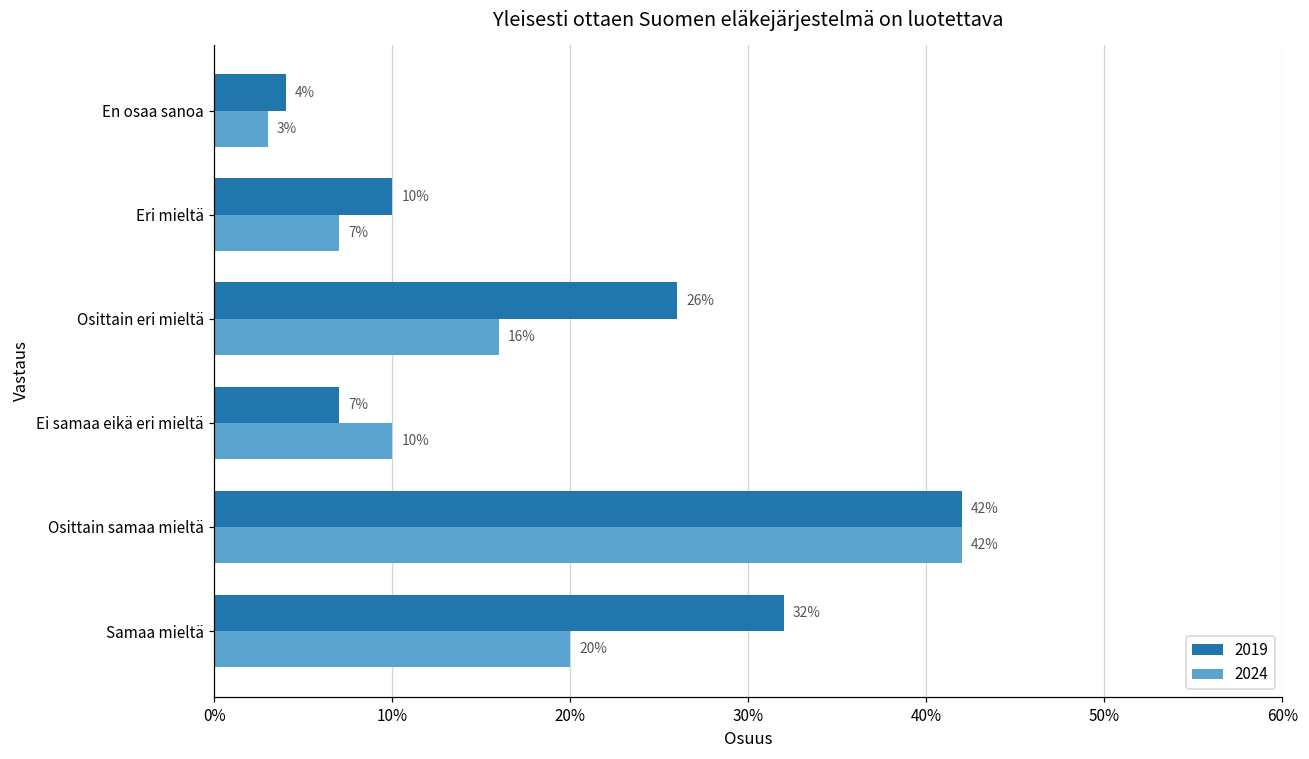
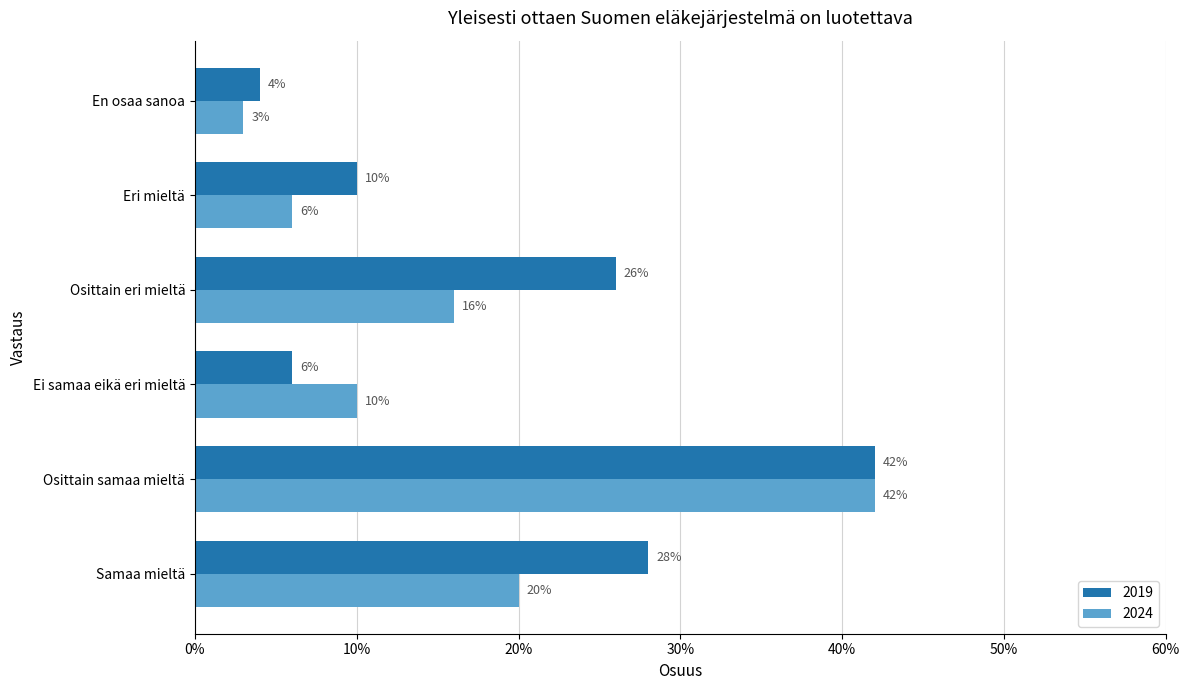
2024, Eri mieltä: 7% -> 6%
2019, Ei samaa eikä eri mieltä: 7% -> 6%
2019, Samaa mieltä: 32% -> 28%
